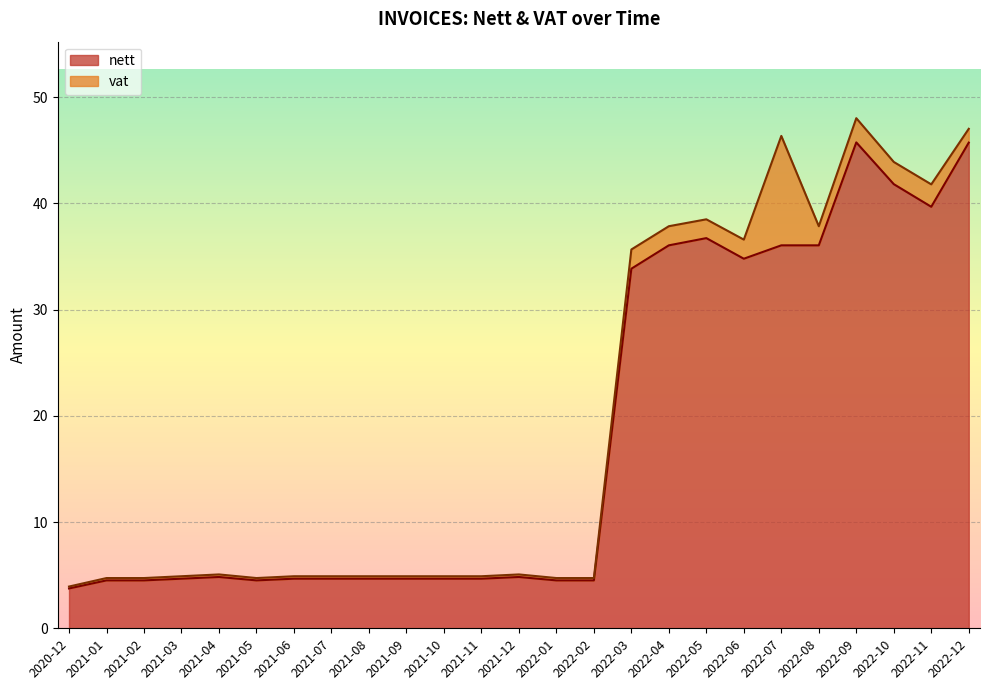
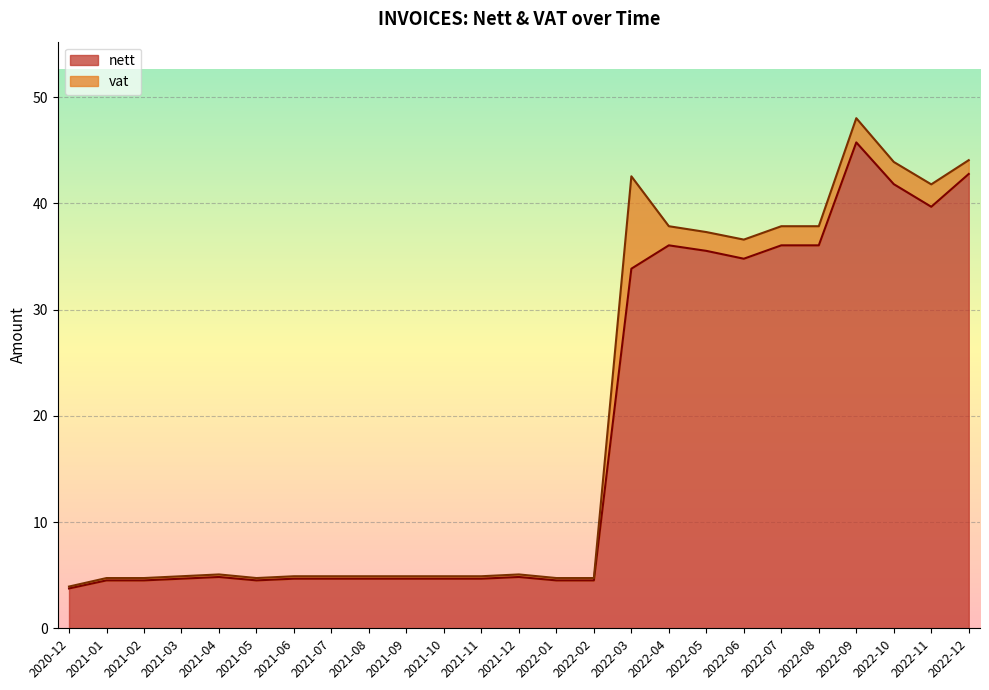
vat, 2022-03: 1.8 -> 8.7
nett, 2022-05: 36.7 -> 35.5
vat, 2022-07: 10.3 -> 1.8
nett, 2022-12: 45.7 -> 42.8
